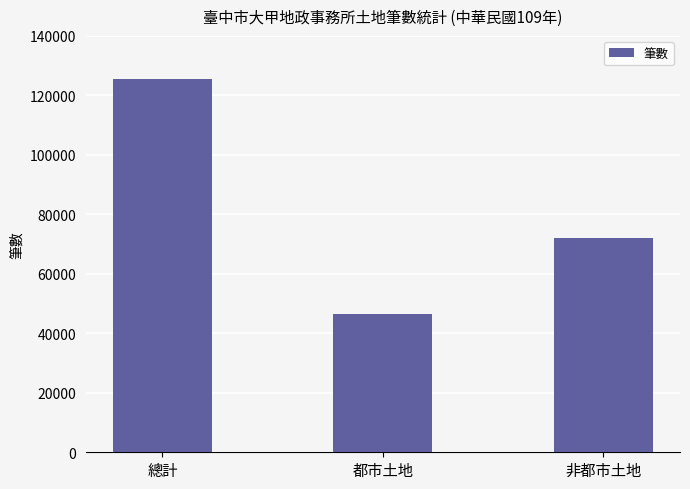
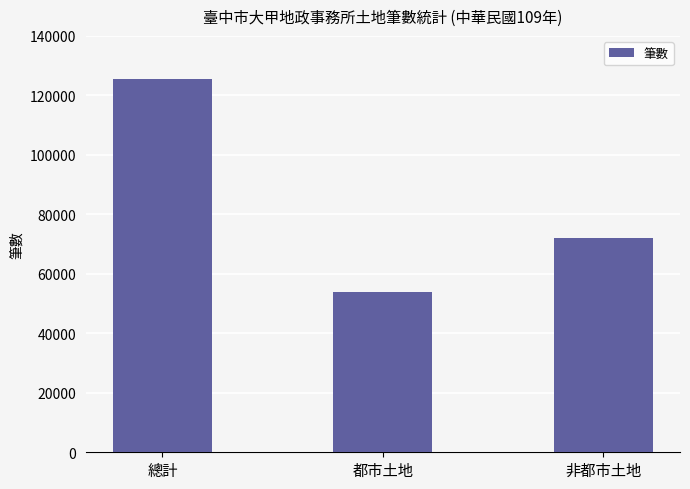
都市土地: 47000 -> 54000
